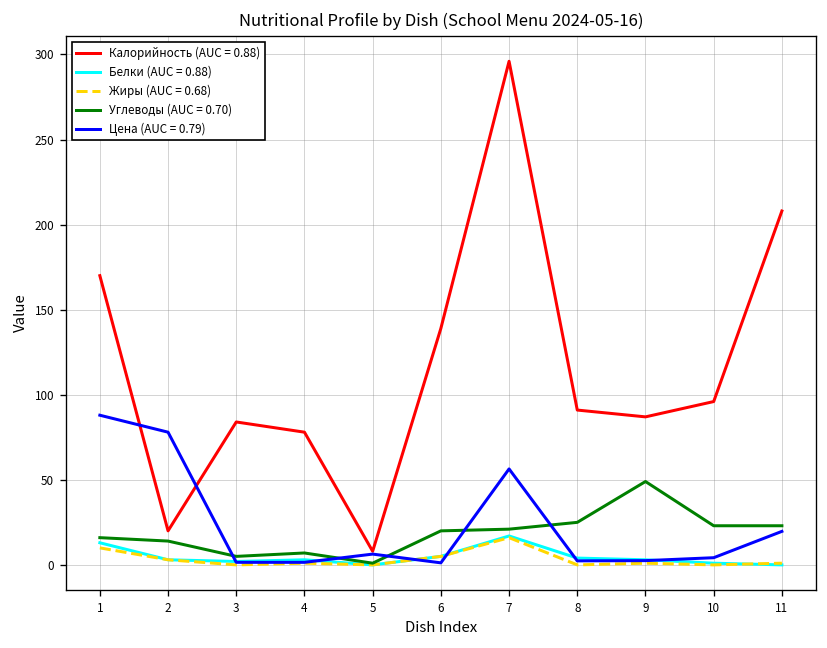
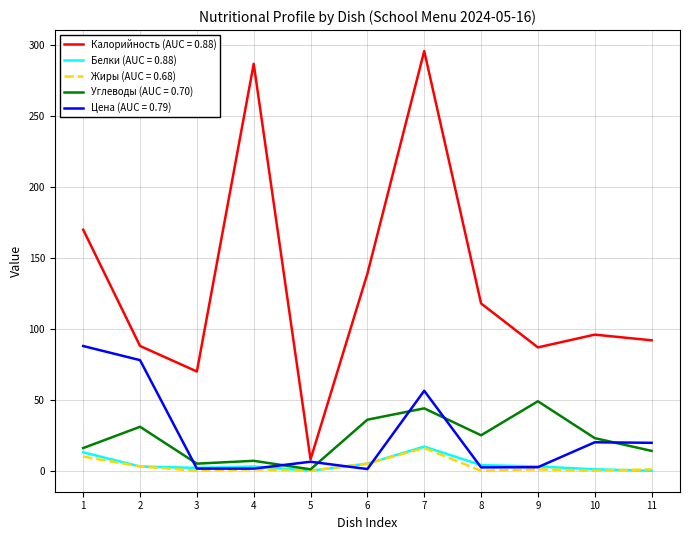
Калорийность (AUC = 0.88), 2: 20 -> 88
Углеводы (AUC = 0.70), 2: 14 -> 31
Калорийность (AUC = 0.88), 3: 84 -> 70
Калорийность (AUC = 0.88), 4: 78 -> 287
Углеводы (AUC = 0.70), 6: 20 -> 36
Углеводы (AUC = 0.70), 7: 21 -> 44
Калорийность (AUC = 0.88), 8: 91 -> 118
Цена (AUC = 0.79), 10: 4 -> 20
Калорийность (AUC = 0.88), 11: 208 -> 92
Углеводы (AUC = 0.70), 11: 23 -> 14
